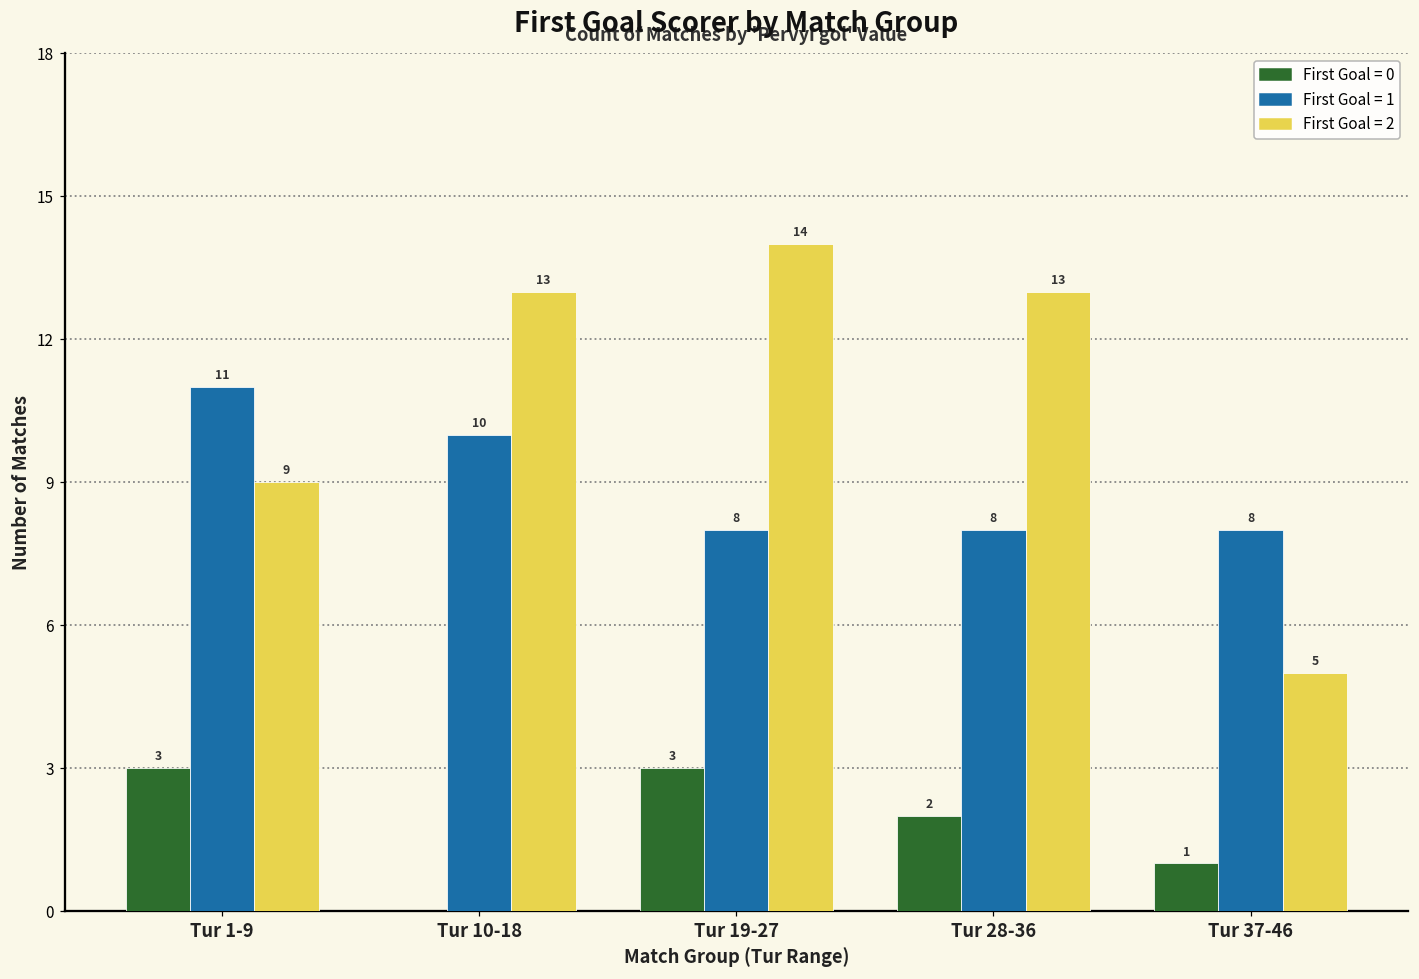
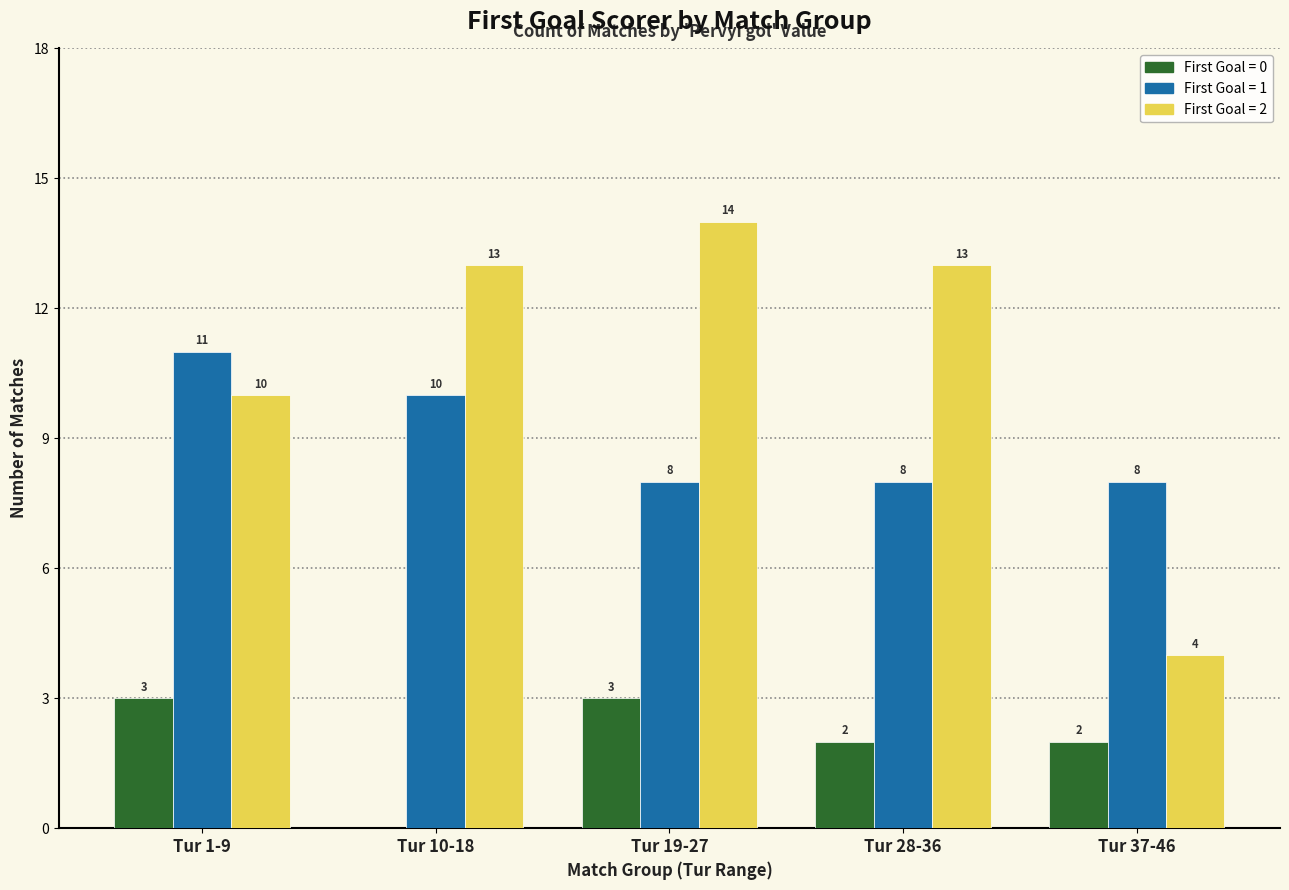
First Goal = 2, Tur 1-9: 9 -> 10
First Goal = 0, Tur 37-46: 1 -> 2
First Goal = 2, Tur 37-46: 5 -> 4
